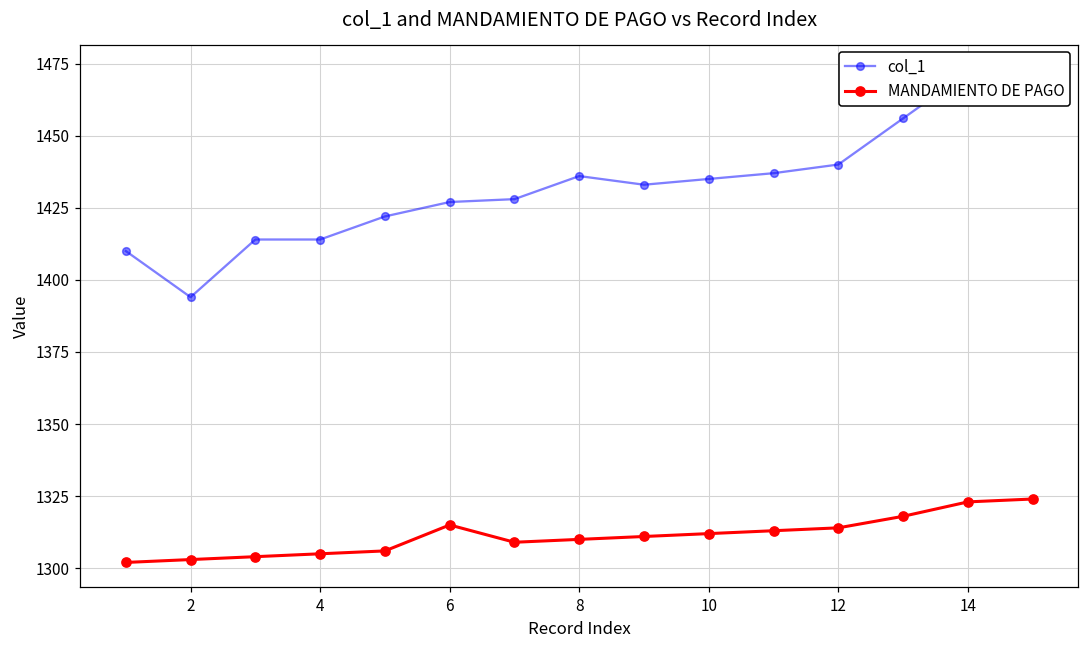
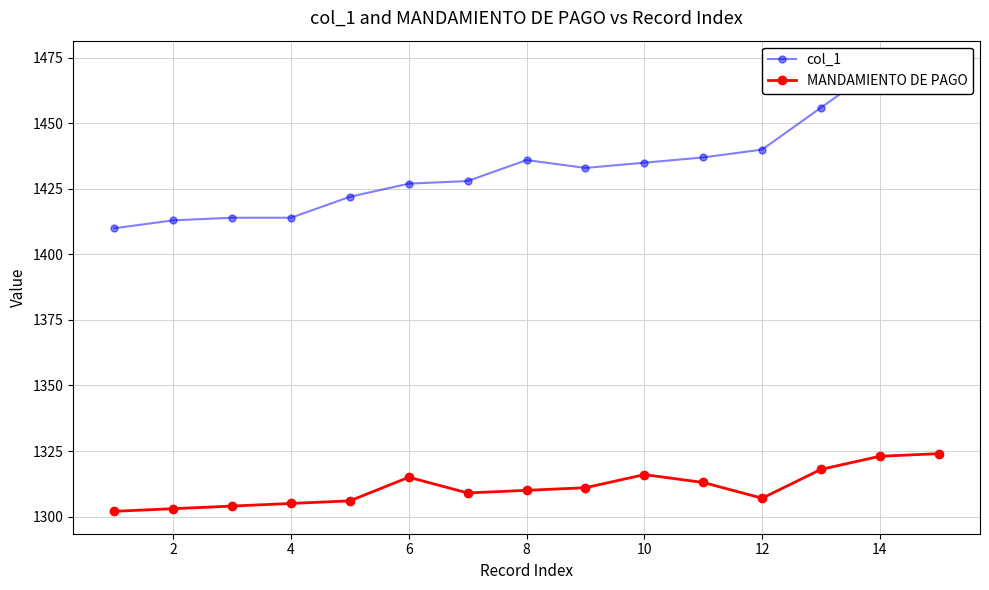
col_1, 2: 1394 -> 1413
MANDAMIENTO DE PAGO, 10: 1312 -> 1316
MANDAMIENTO DE PAGO, 12: 1314 -> 1307
